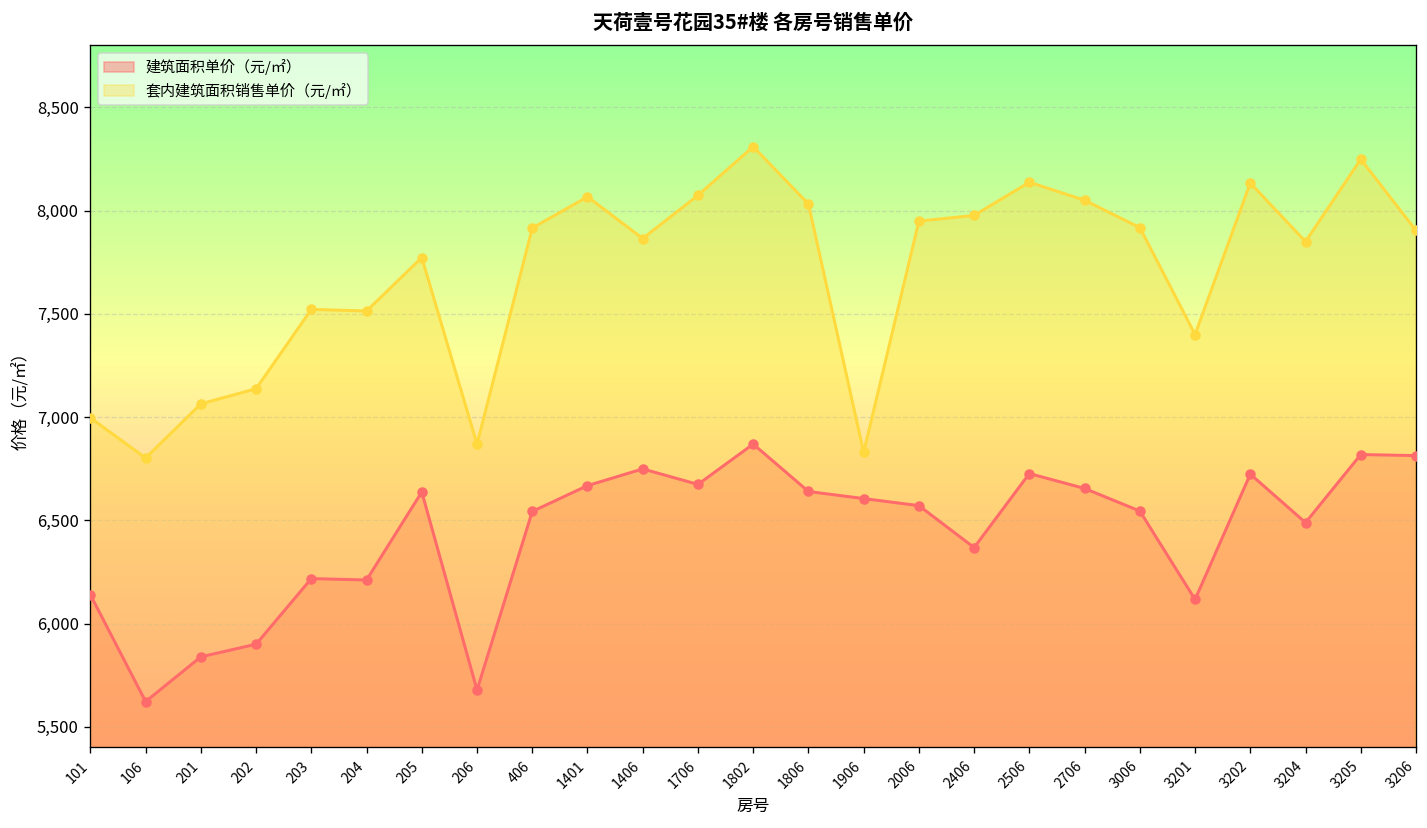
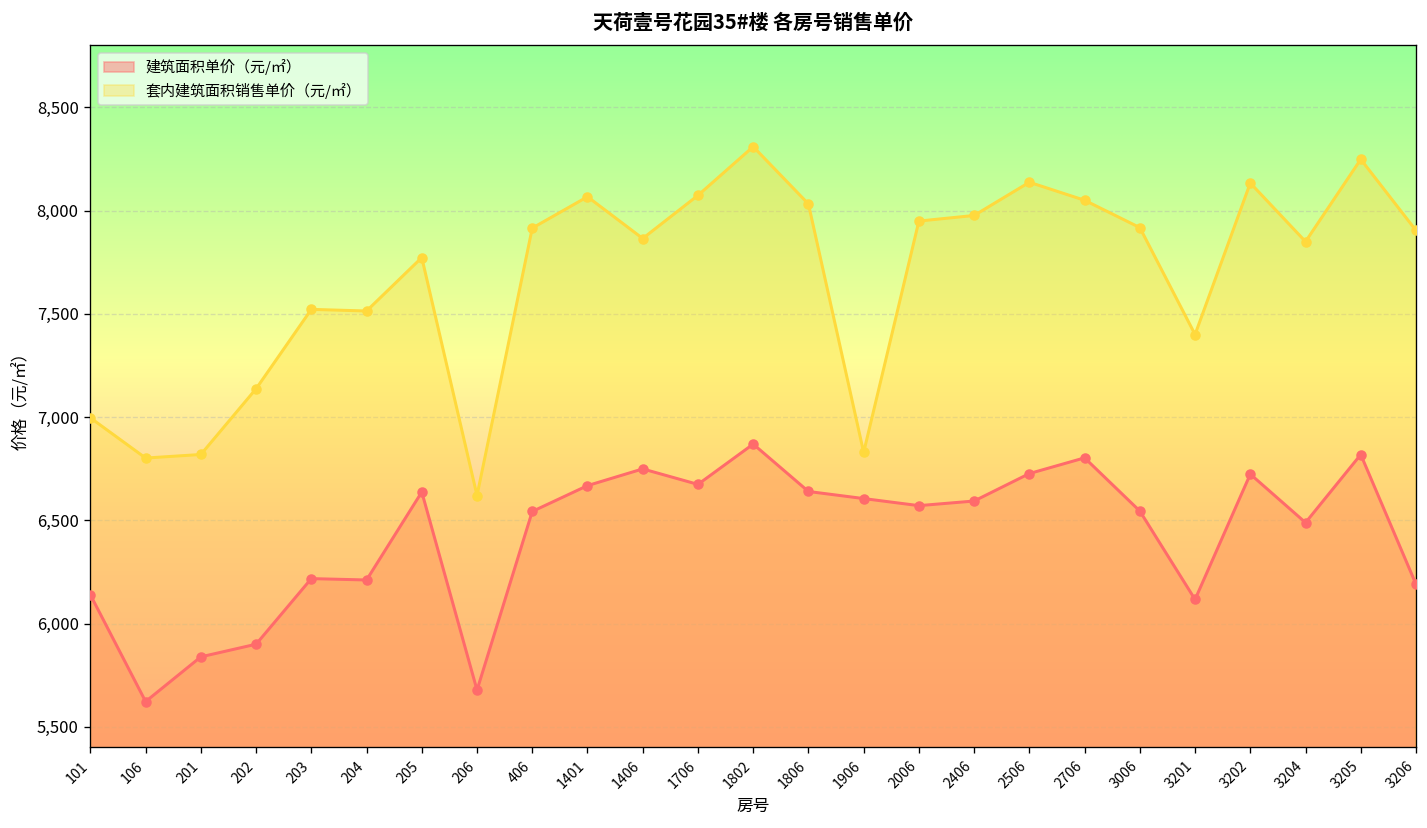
套内建筑面积销售单价（元/㎡）, 201: 7,060 -> 6,820
套内建筑面积销售单价（元/㎡）, 206: 6,870 -> 6,620
建筑面积单价（元/㎡）, 2406: 6,370 -> 6,590
建筑面积单价（元/㎡）, 2706: 6,650 -> 6,800
建筑面积单价（元/㎡）, 3206: 6,810 -> 6,190
